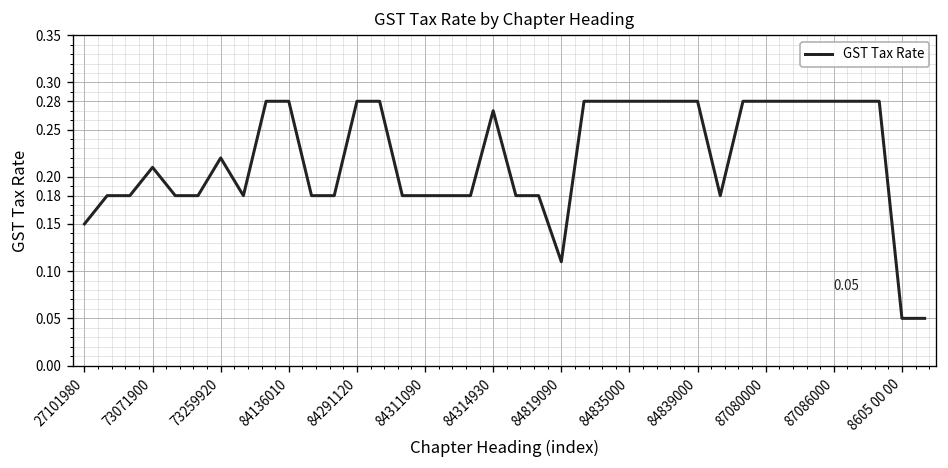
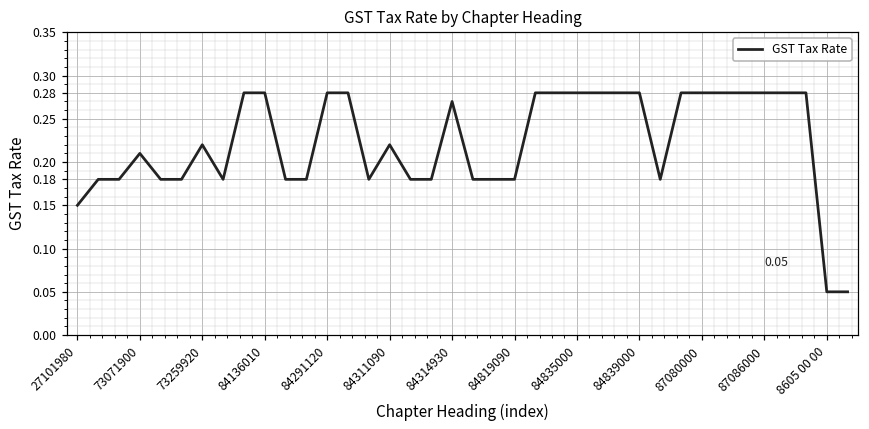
84311090: 0.18 -> 0.22
84819090: 0.11 -> 0.18
